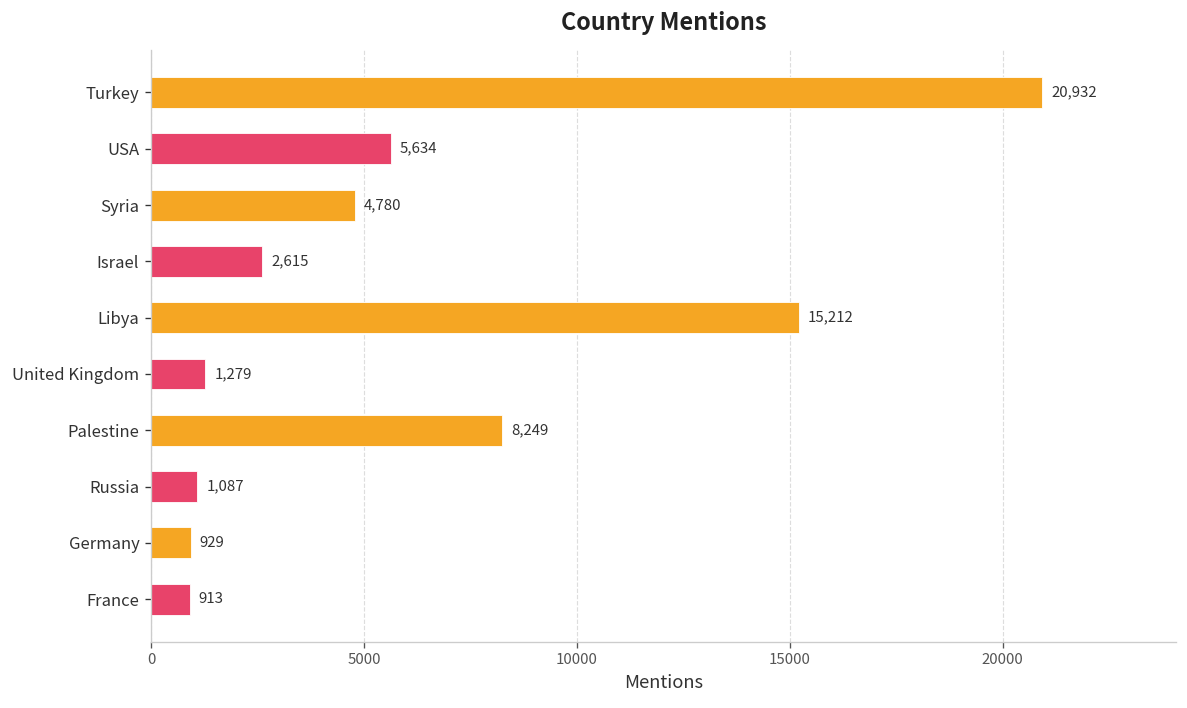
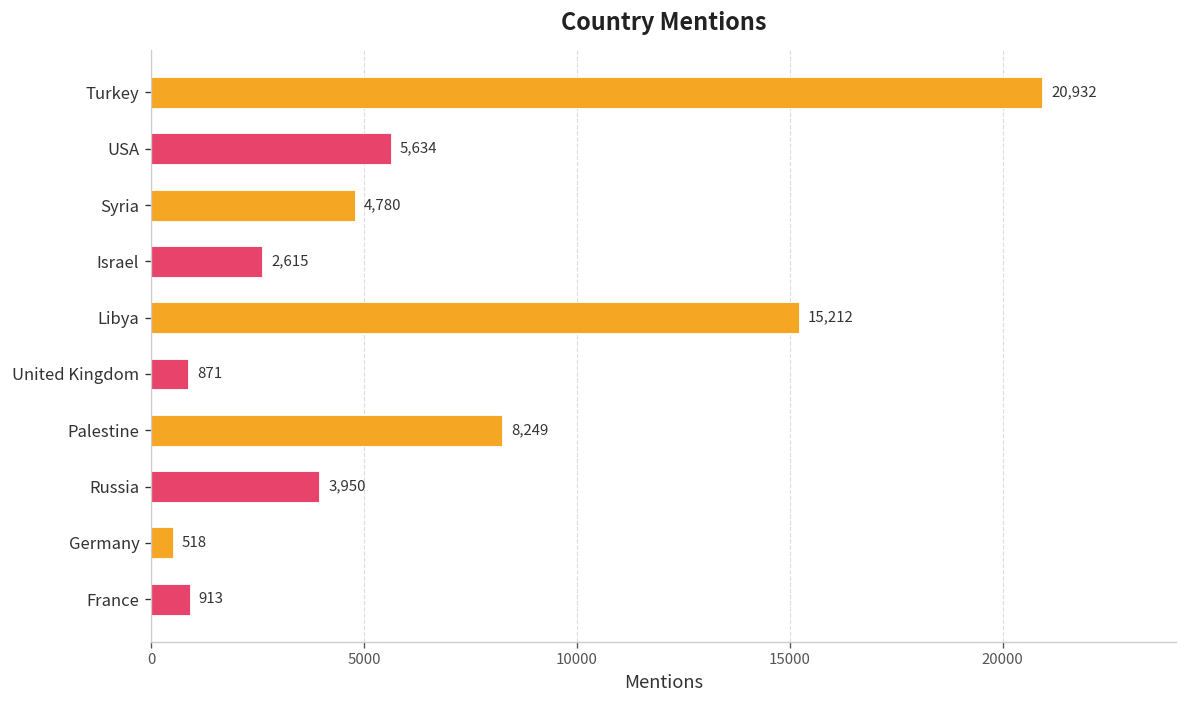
United Kingdom: 1,279 -> 871
Russia: 1,087 -> 3,950
Germany: 929 -> 518
